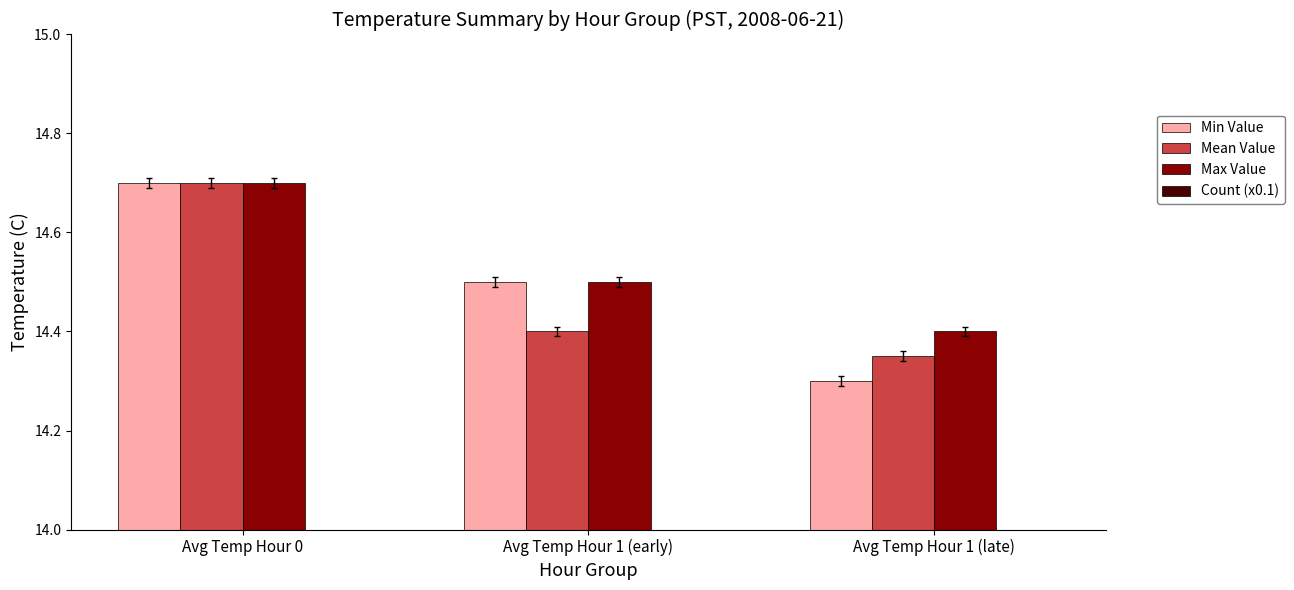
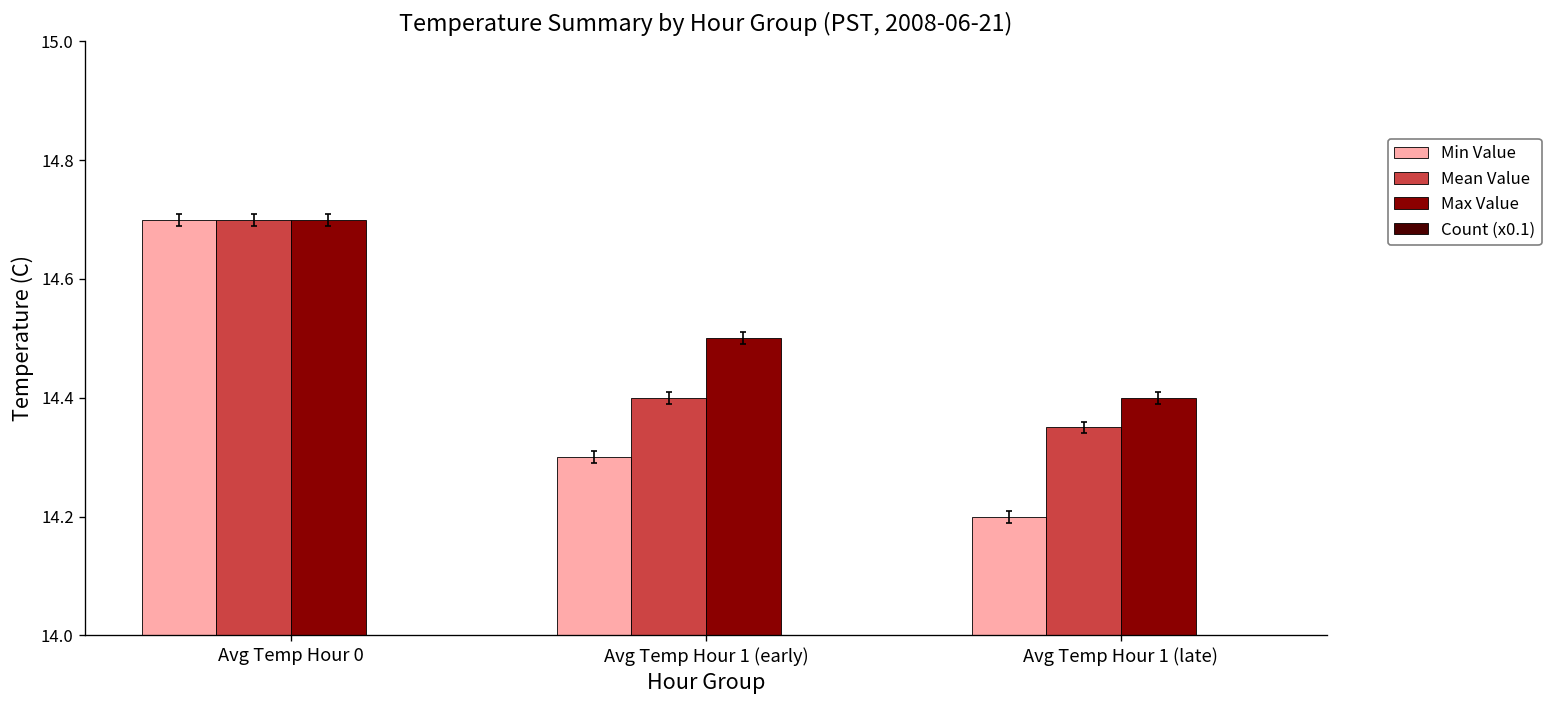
Min Value, Avg Temp Hour 1 (early): 14.5 -> 14.3
Min Value, Avg Temp Hour 1 (late): 14.3 -> 14.2
